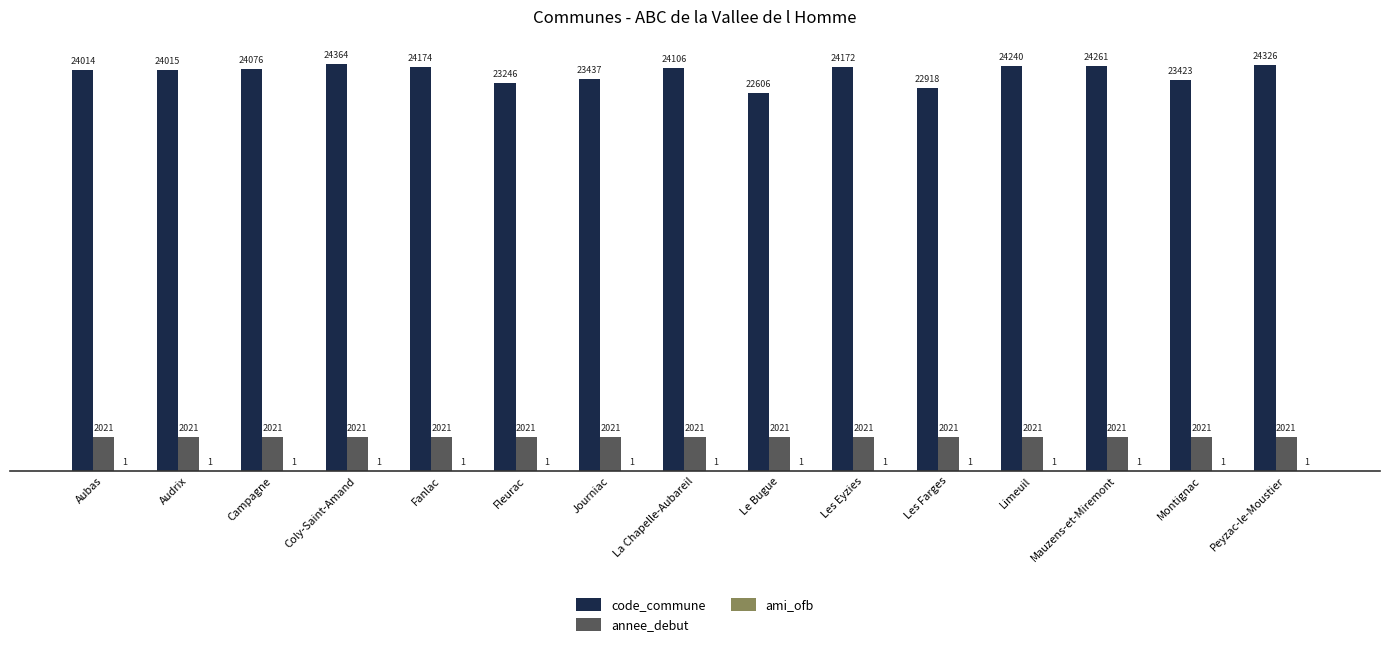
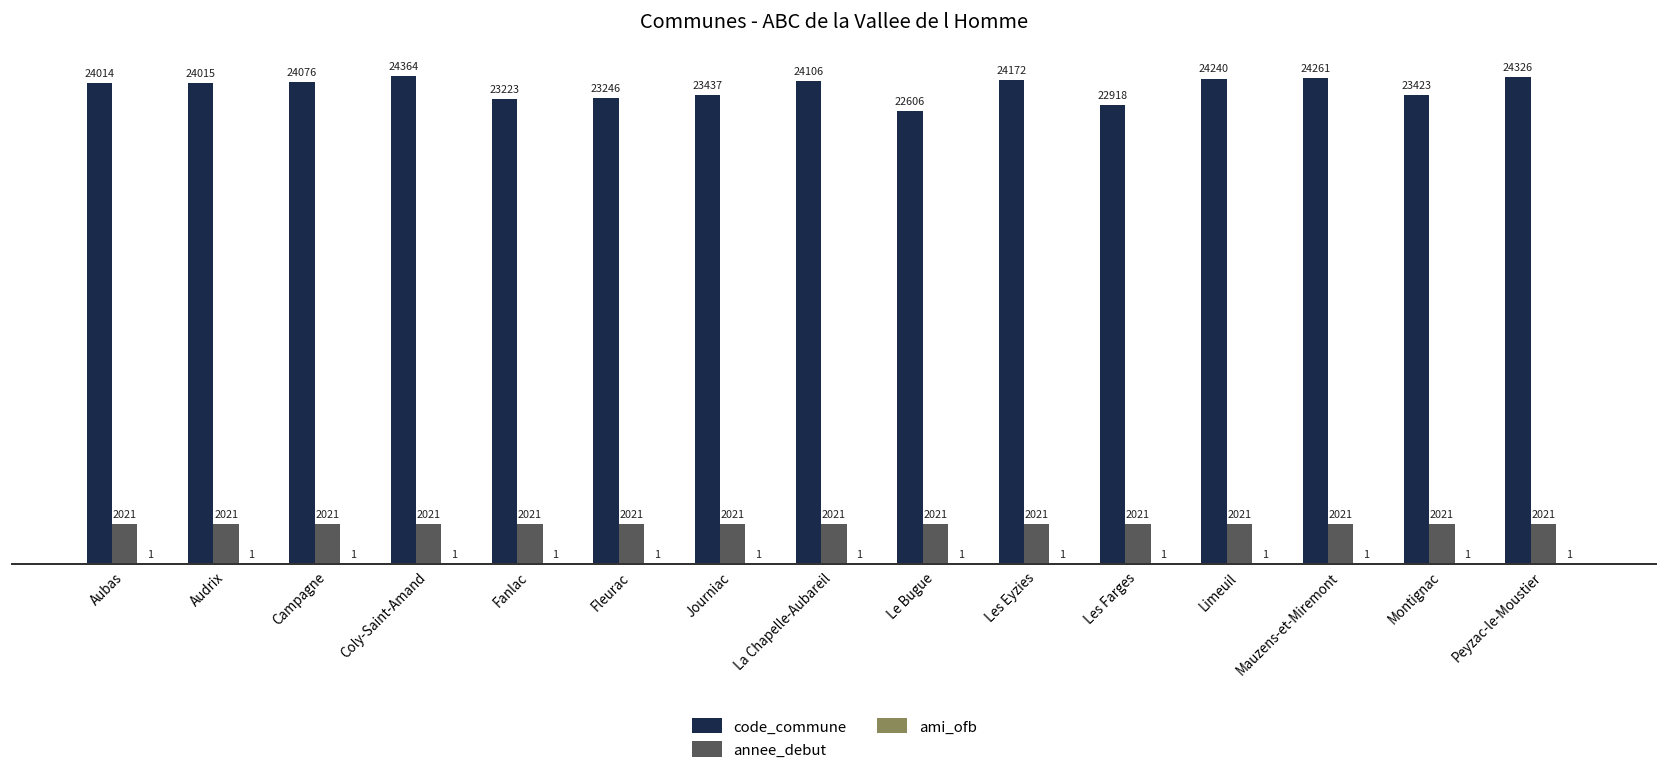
code_commune, Fanlac: 24174 -> 23223
